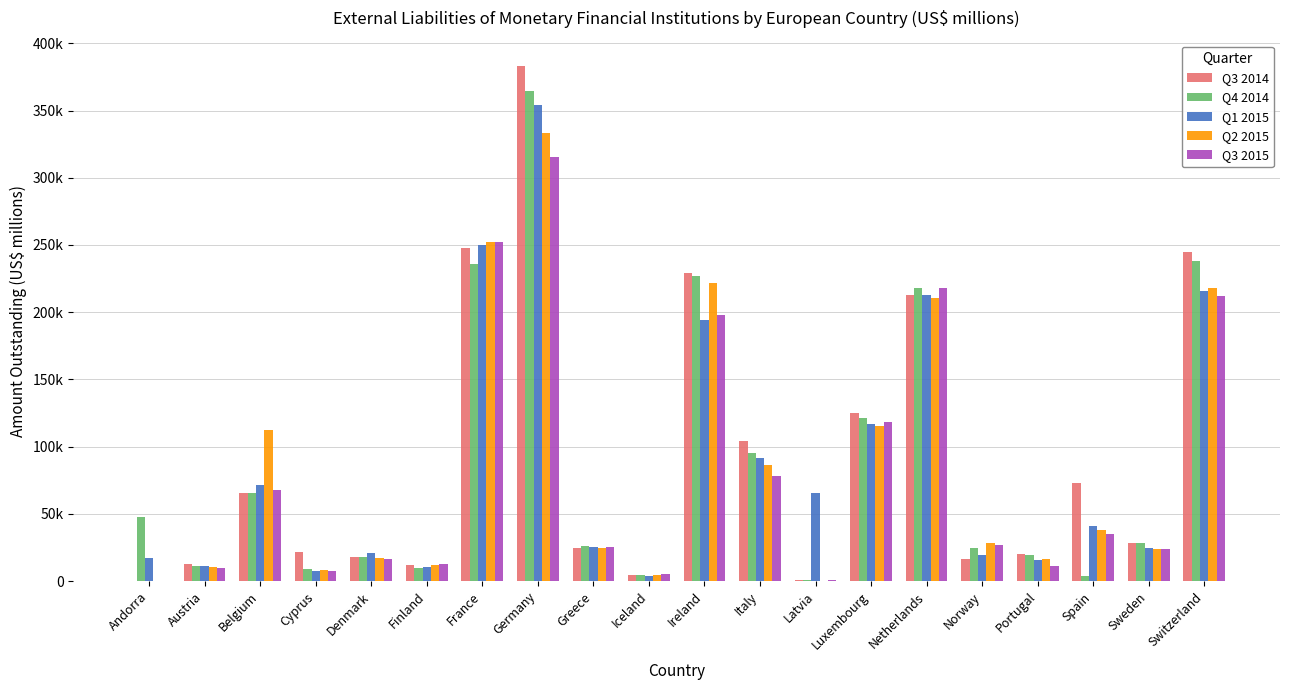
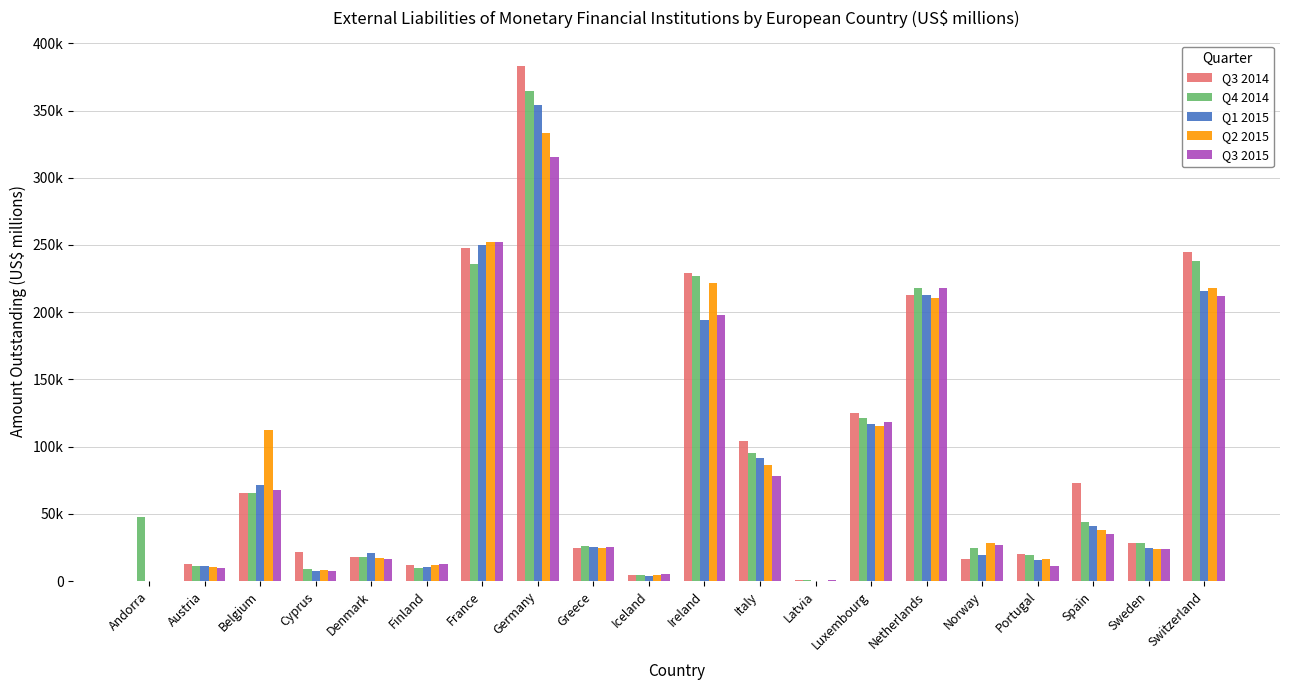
Q1 2015, Andorra: 17000 -> 0
Q1 2015, Latvia: 66000 -> 0
Q4 2014, Spain: 4000 -> 44000
